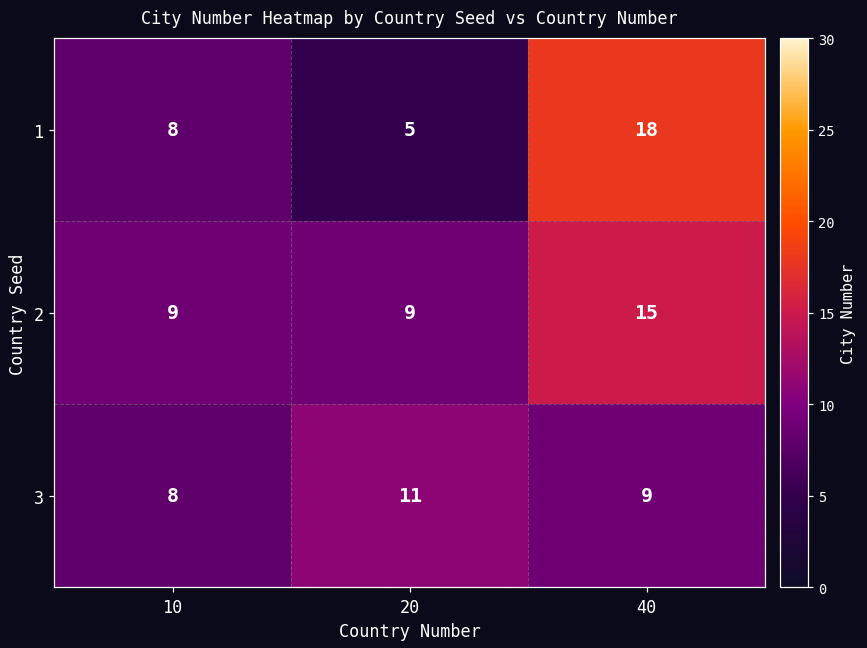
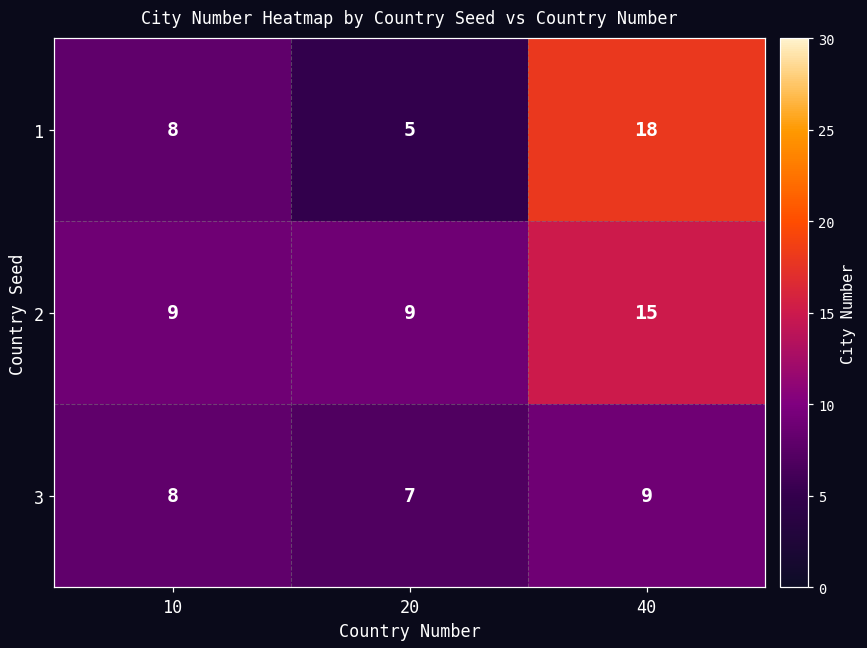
3, 20: 11 -> 7
